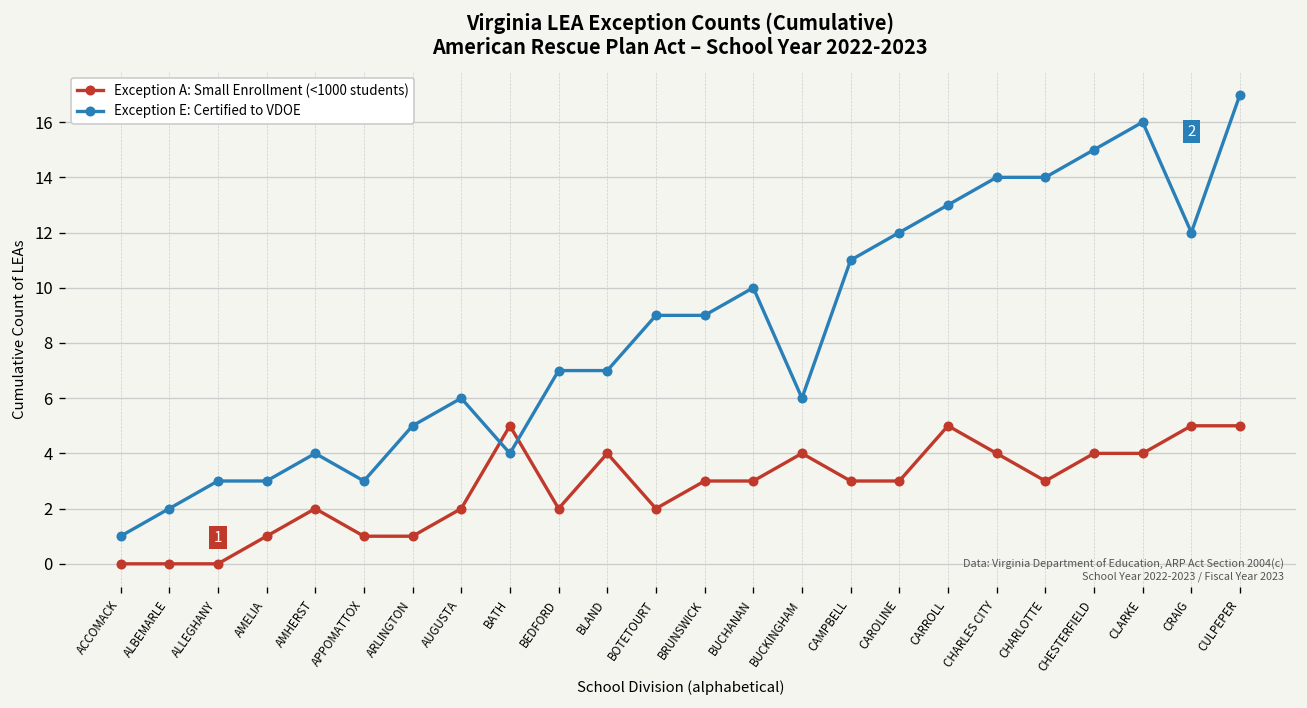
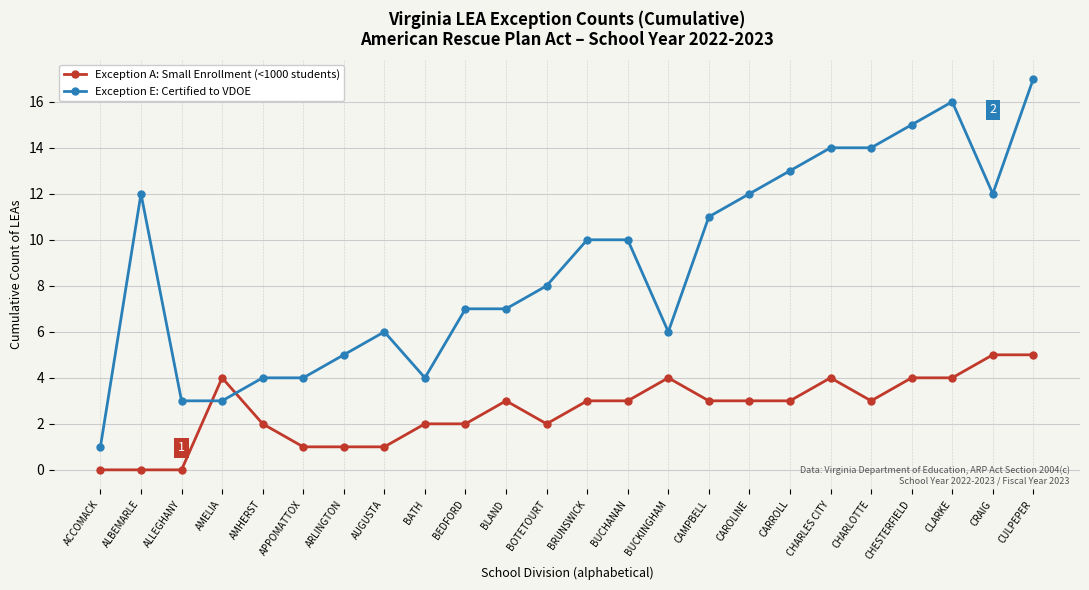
Exception E: Certified to VDOE, ALBEMARLE: 2 -> 12
Exception A: Small Enrollment (<1000 students), AMELIA: 1 -> 4
Exception E: Certified to VDOE, APPOMATTOX: 3 -> 4
Exception A: Small Enrollment (<1000 students), AUGUSTA: 2 -> 1
Exception A: Small Enrollment (<1000 students), BATH: 5 -> 2
Exception A: Small Enrollment (<1000 students), BLAND: 4 -> 3
Exception E: Certified to VDOE, BOTETOURT: 9 -> 8
Exception E: Certified to VDOE, BRUNSWICK: 9 -> 10
Exception A: Small Enrollment (<1000 students), CARROLL: 5 -> 3
